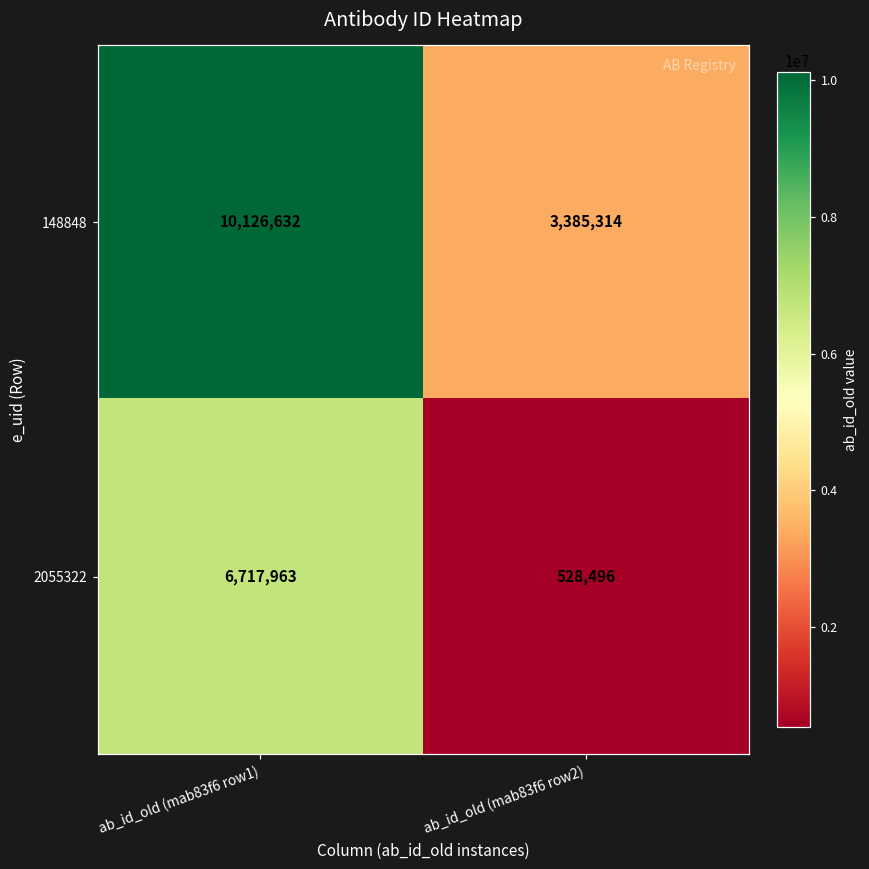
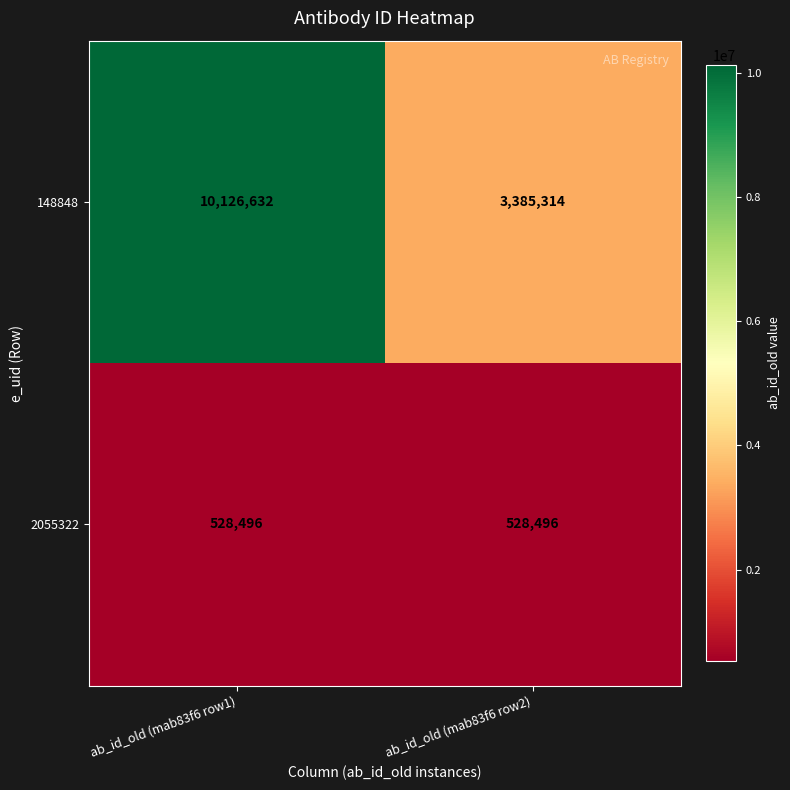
2055322, ab_id_old (mab83f6 row1): 6,717,963 -> 528,496
